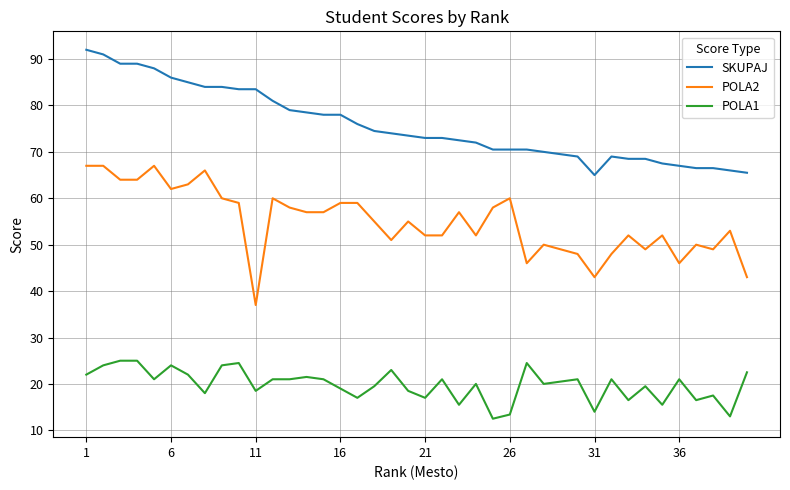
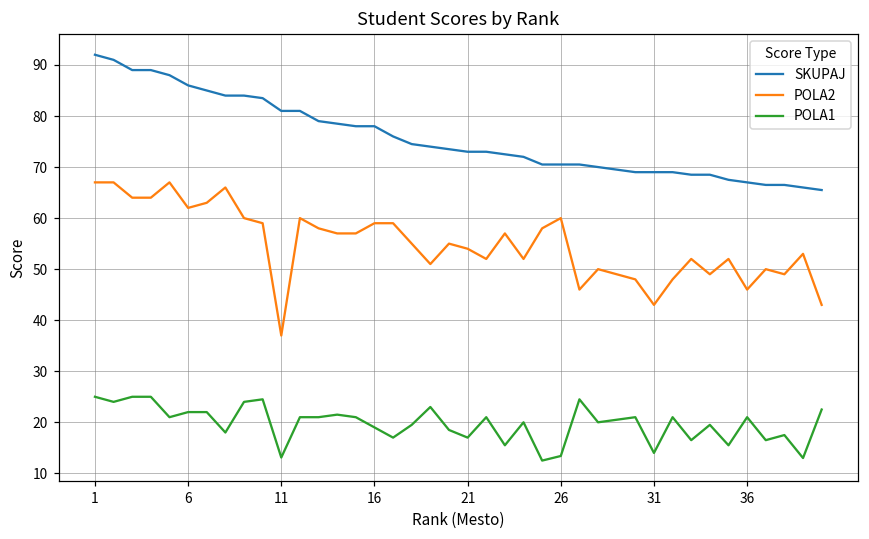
POLA1, 1: 22 -> 25
POLA1, 6: 24 -> 22
SKUPAJ, 11: 84 -> 81
POLA1, 11: 19 -> 13
POLA2, 21: 52 -> 54
SKUPAJ, 31: 65 -> 69
